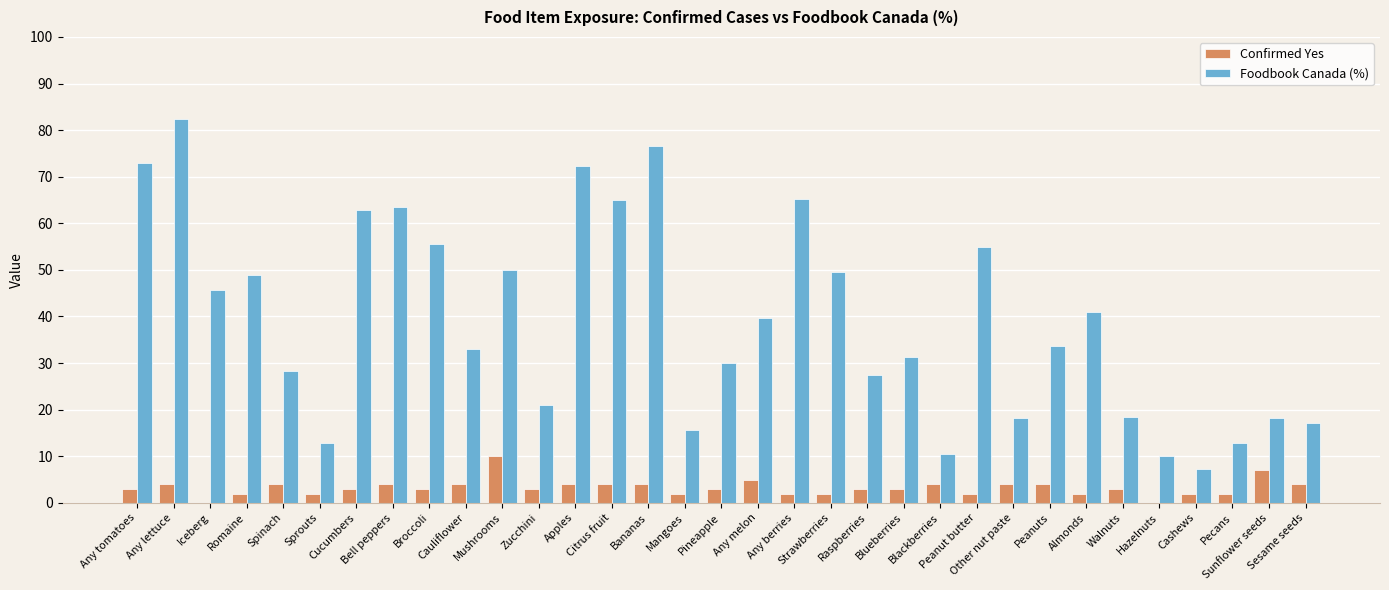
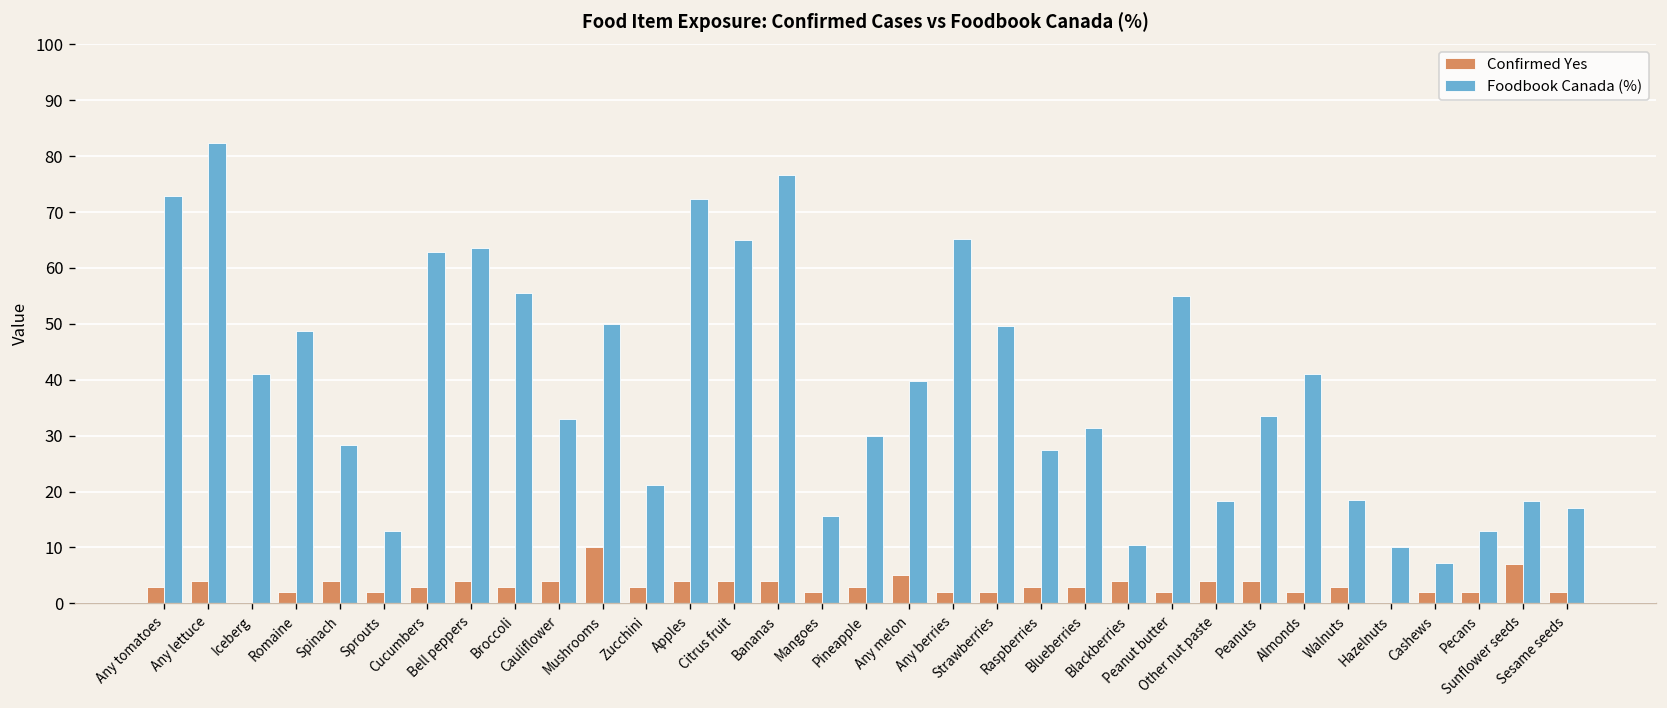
Foodbook Canada (%), Iceberg: 46 -> 41
Confirmed Yes, Sesame seeds: 4 -> 2
